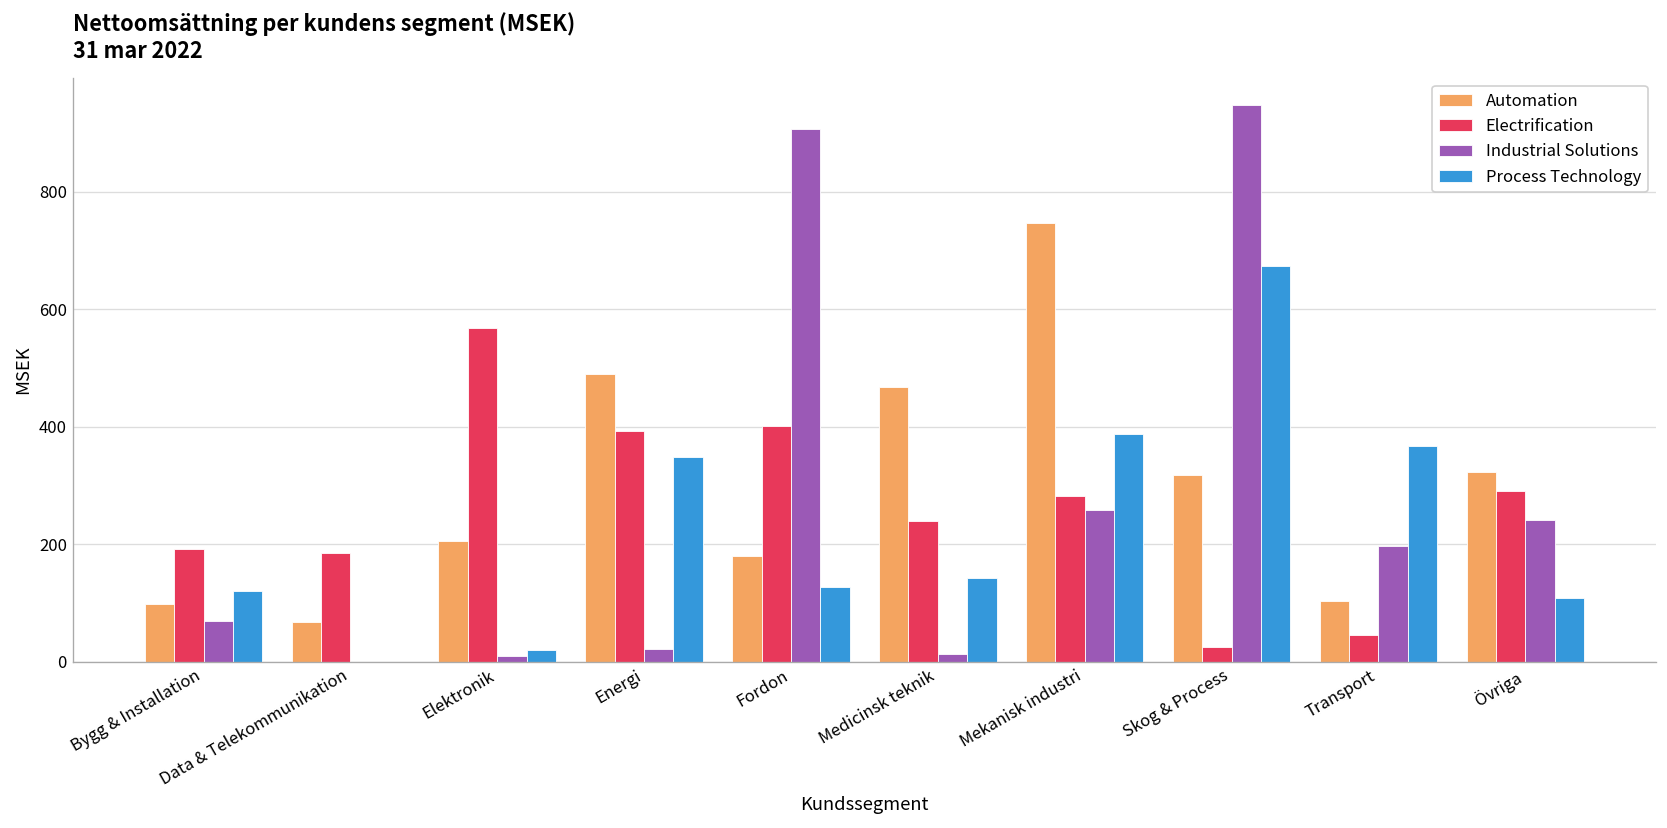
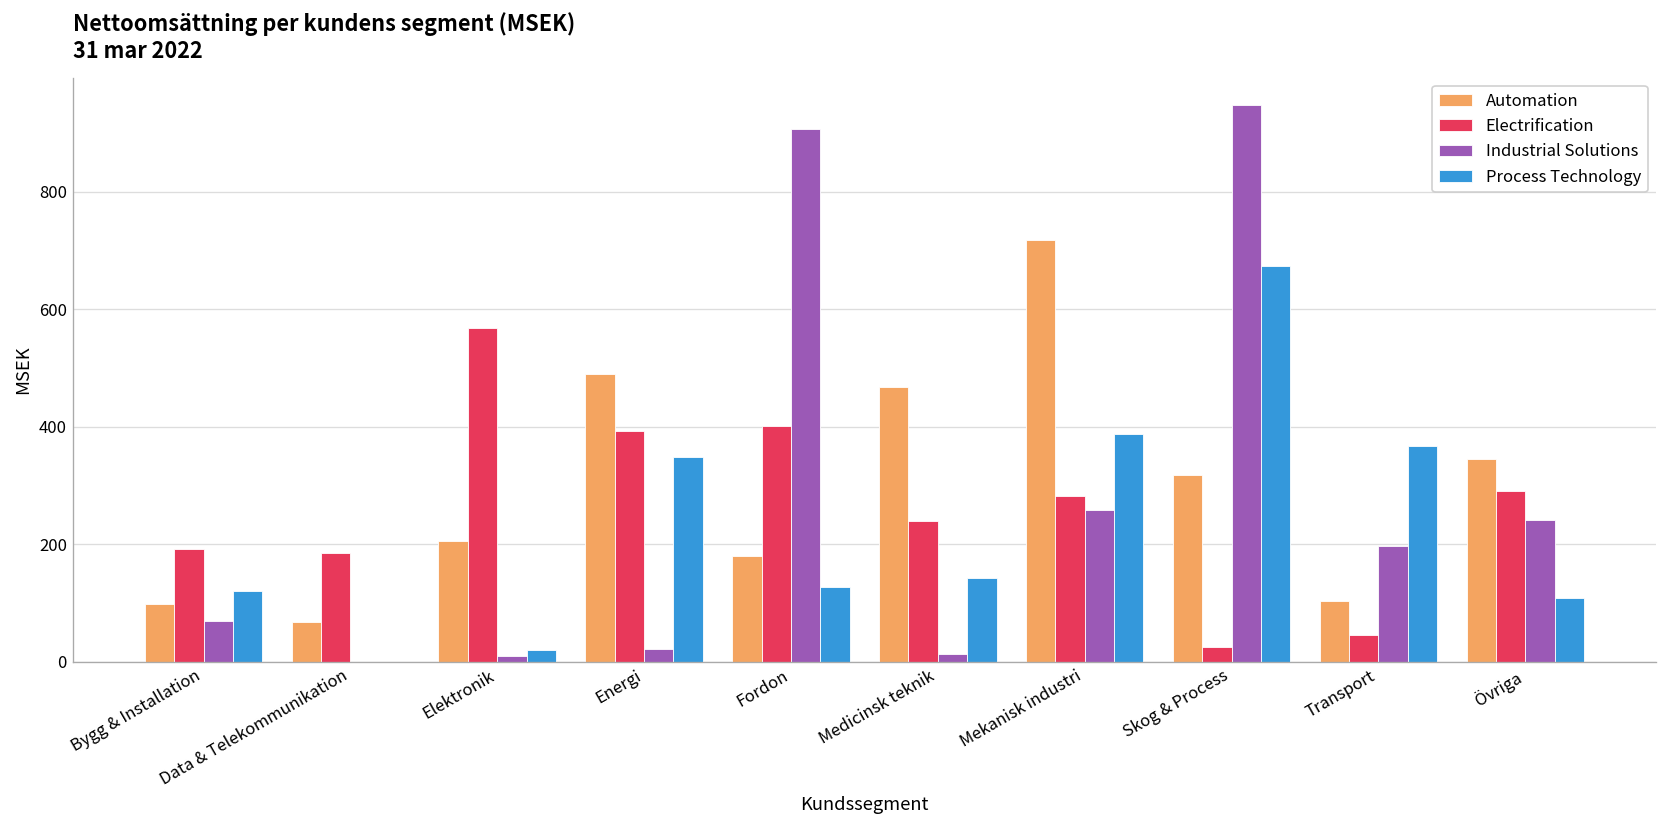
Automation, Mekanisk industri: 750 -> 720
Automation, Övriga: 320 -> 350
